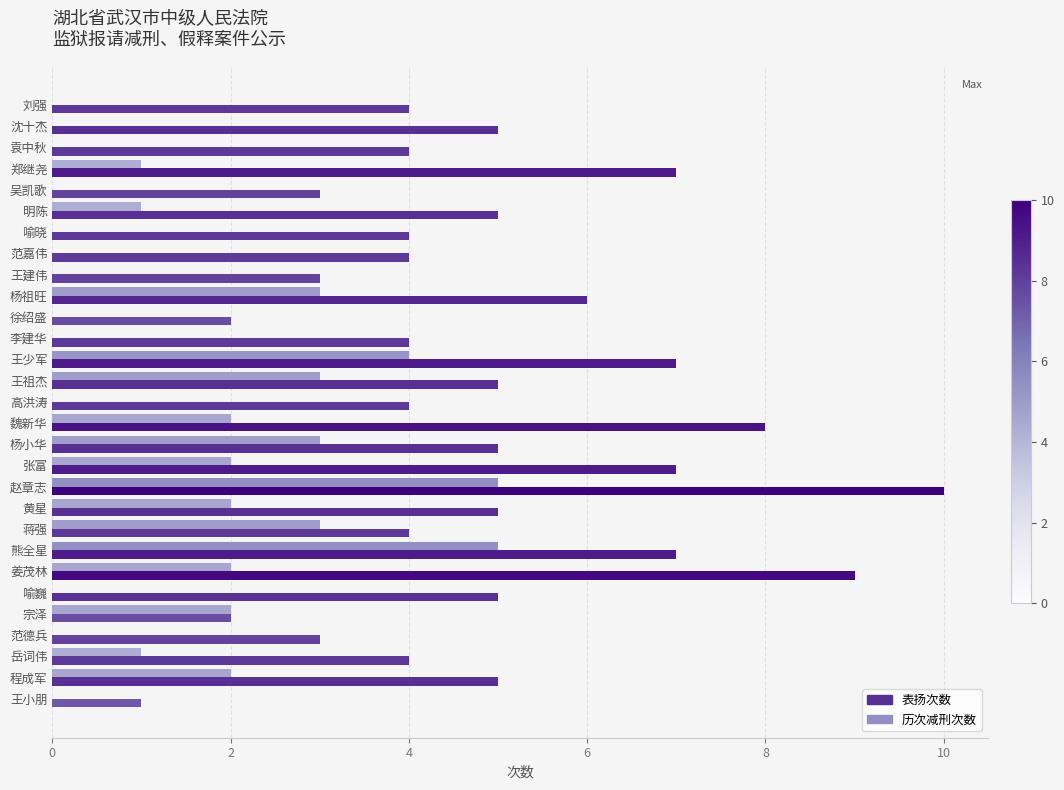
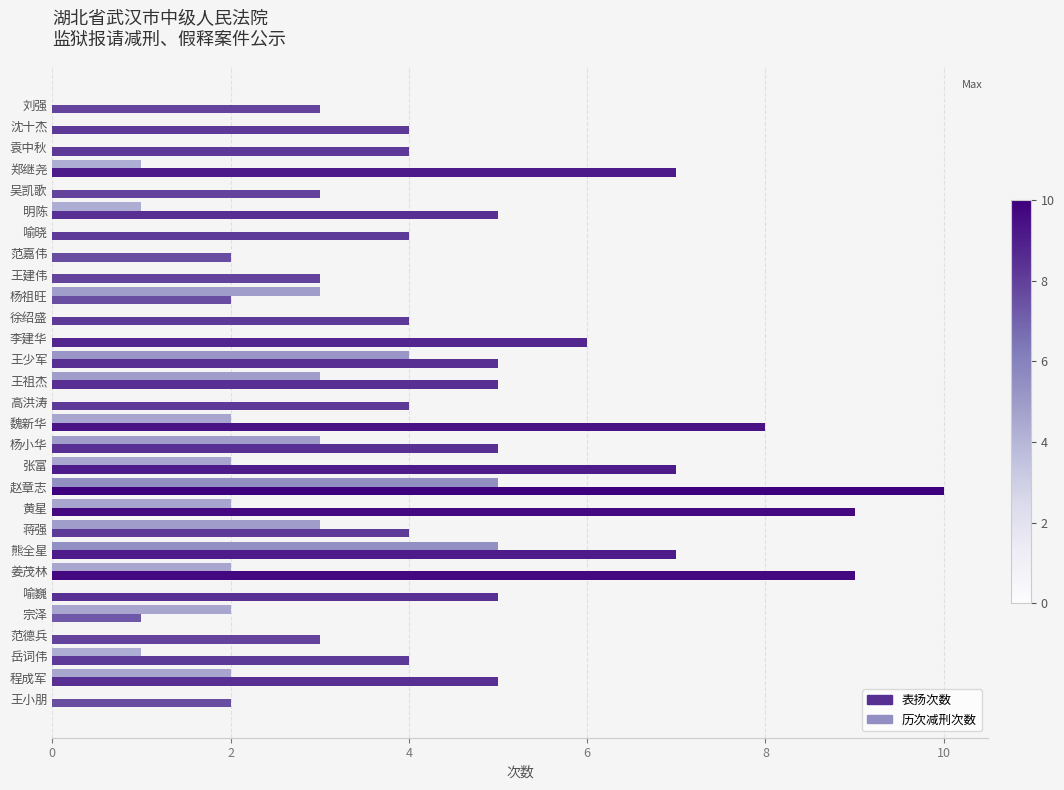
表扬次数, 刘强: 4 -> 3
表扬次数, 沈十杰: 5 -> 4
表扬次数, 范嘉伟: 4 -> 2
表扬次数, 杨祖旺: 6 -> 2
表扬次数, 徐绍盛: 2 -> 4
表扬次数, 李建华: 4 -> 6
表扬次数, 王少军: 7 -> 5
表扬次数, 黄星: 5 -> 9
表扬次数, 宗泽: 2 -> 1
表扬次数, 王小朋: 1 -> 2
